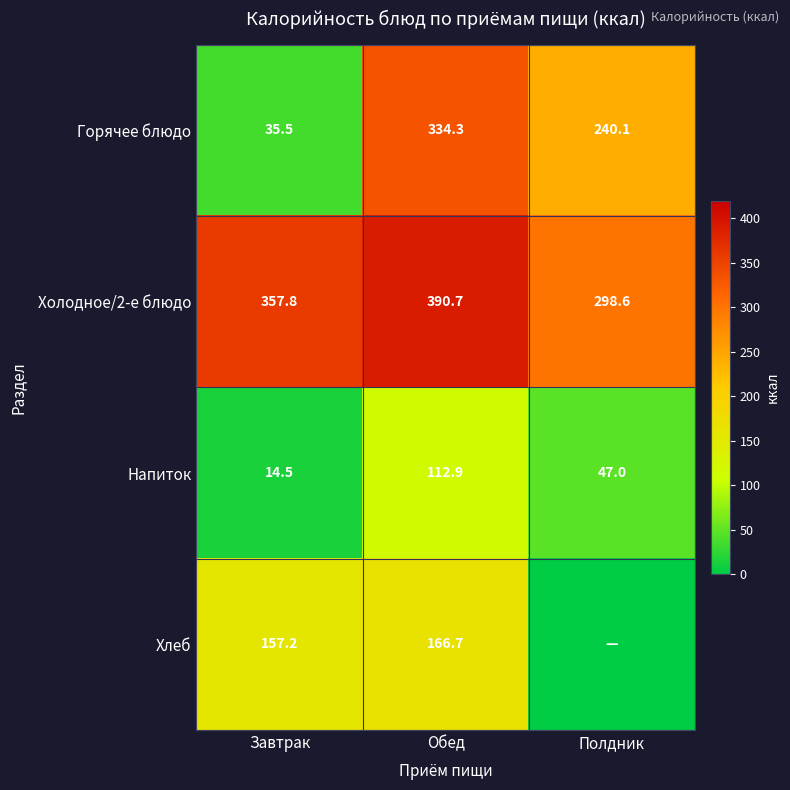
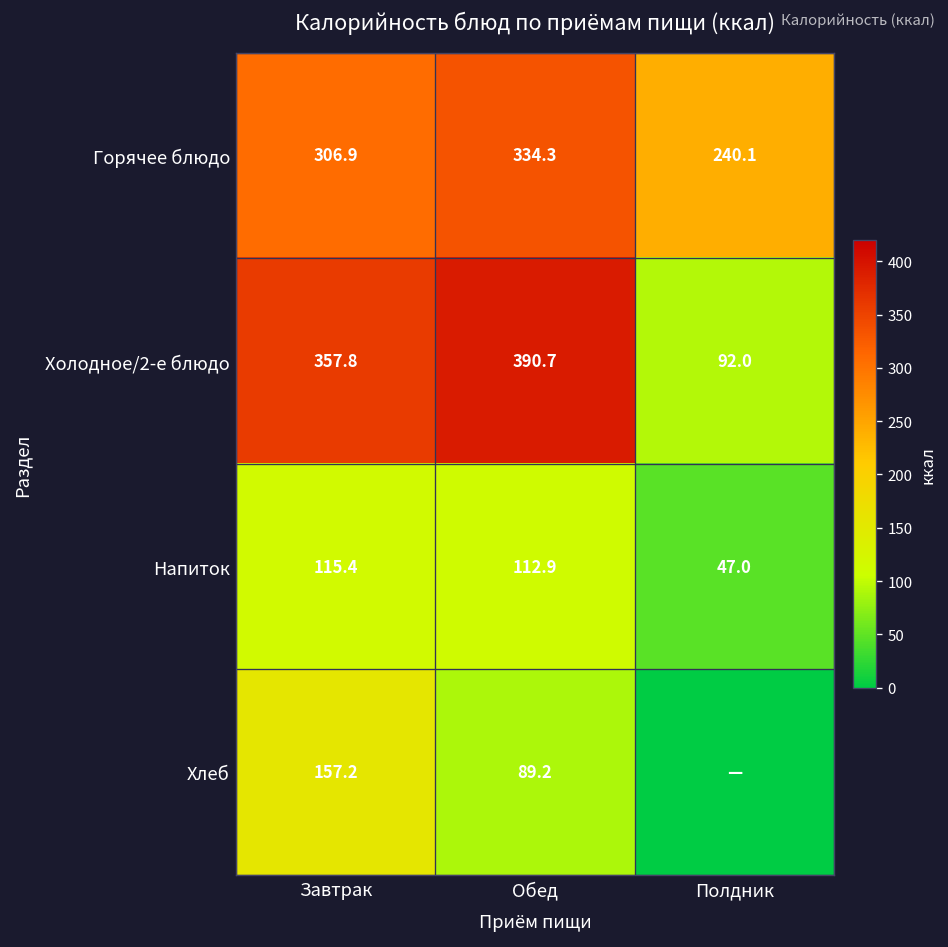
Горячее блюдо, Завтрак: 35.5 -> 306.9
Холодное/2-е блюдо, Полдник: 298.6 -> 92.0
Напиток, Завтрак: 14.5 -> 115.4
Хлеб, Обед: 166.7 -> 89.2
